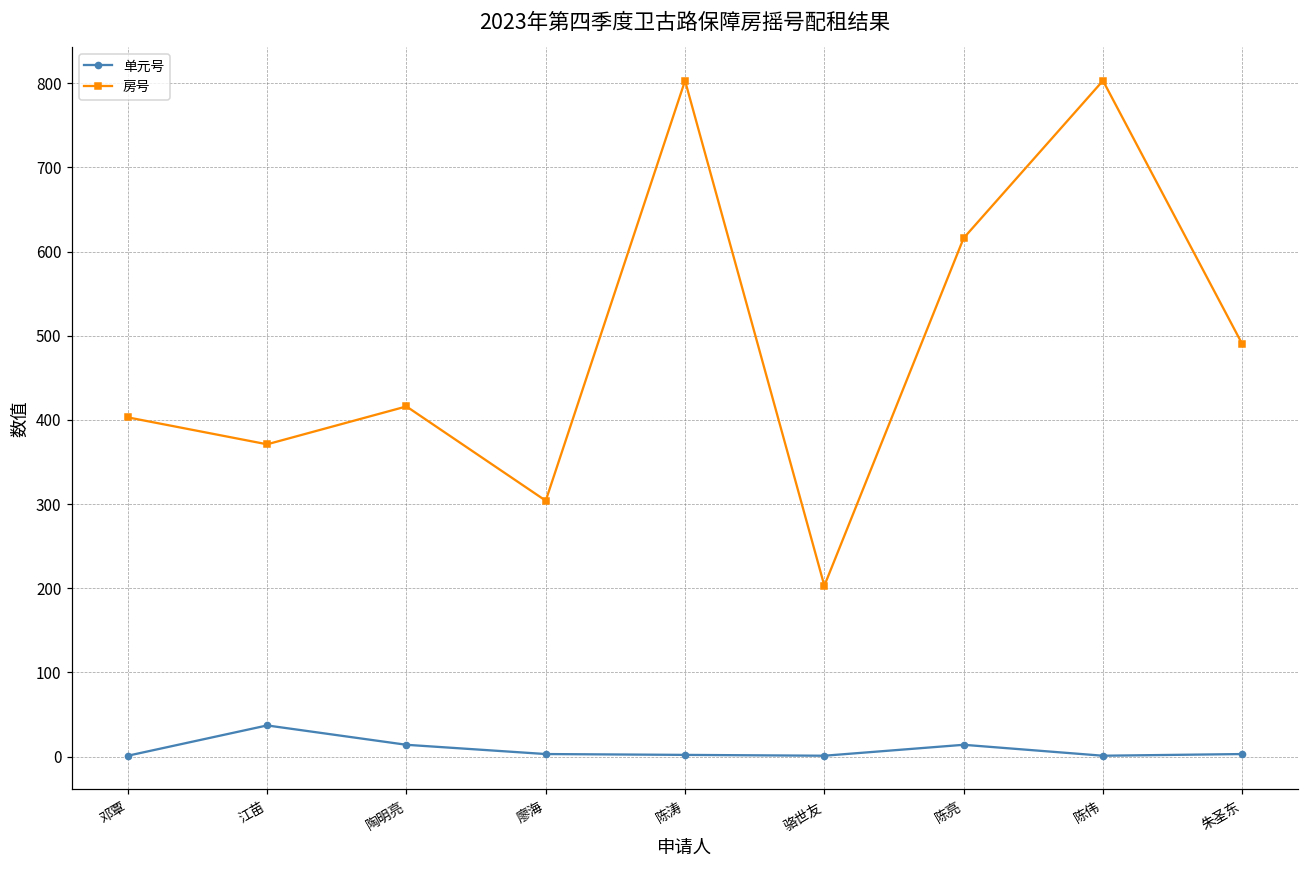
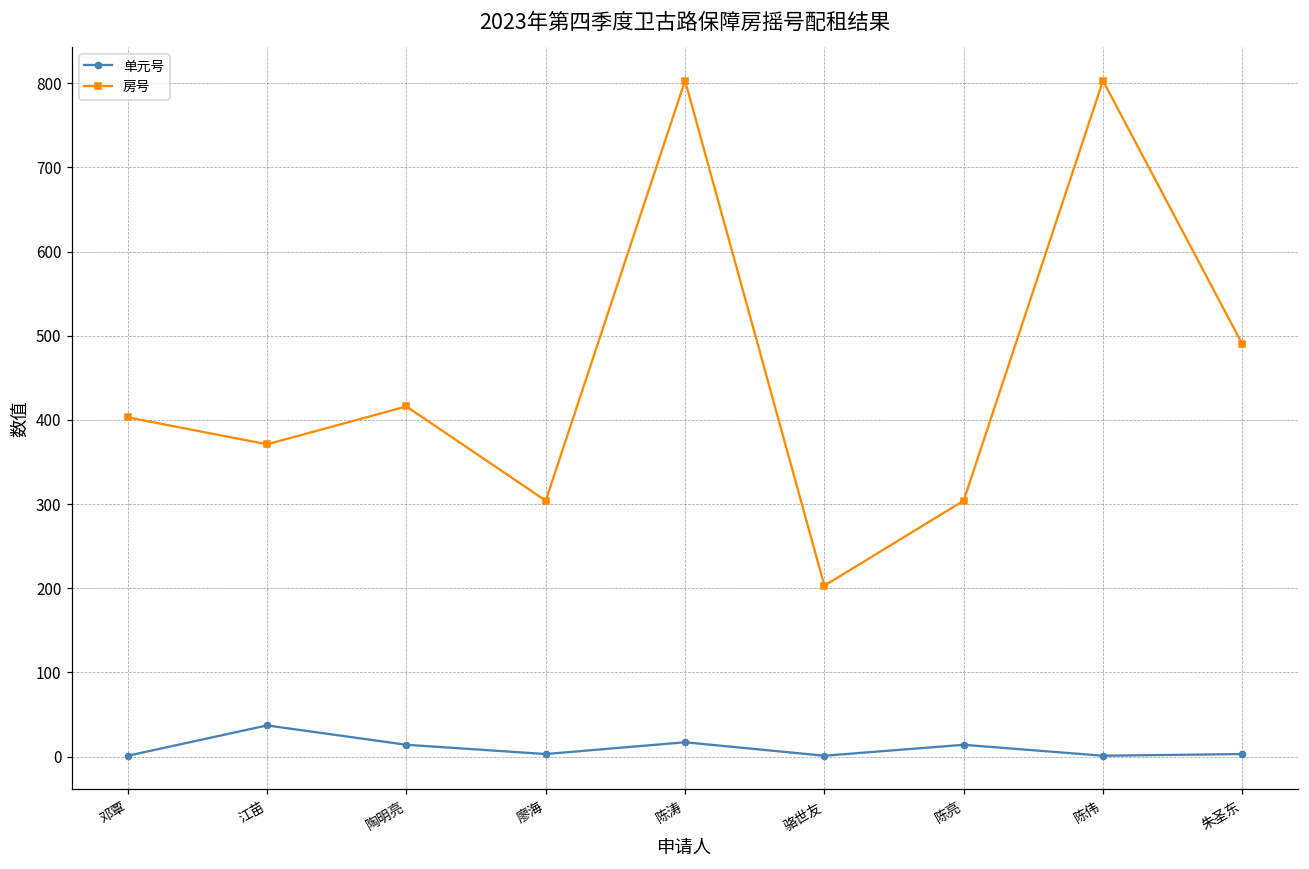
单元号, 陈涛: 0 -> 20
房号, 陈亮: 620 -> 300
